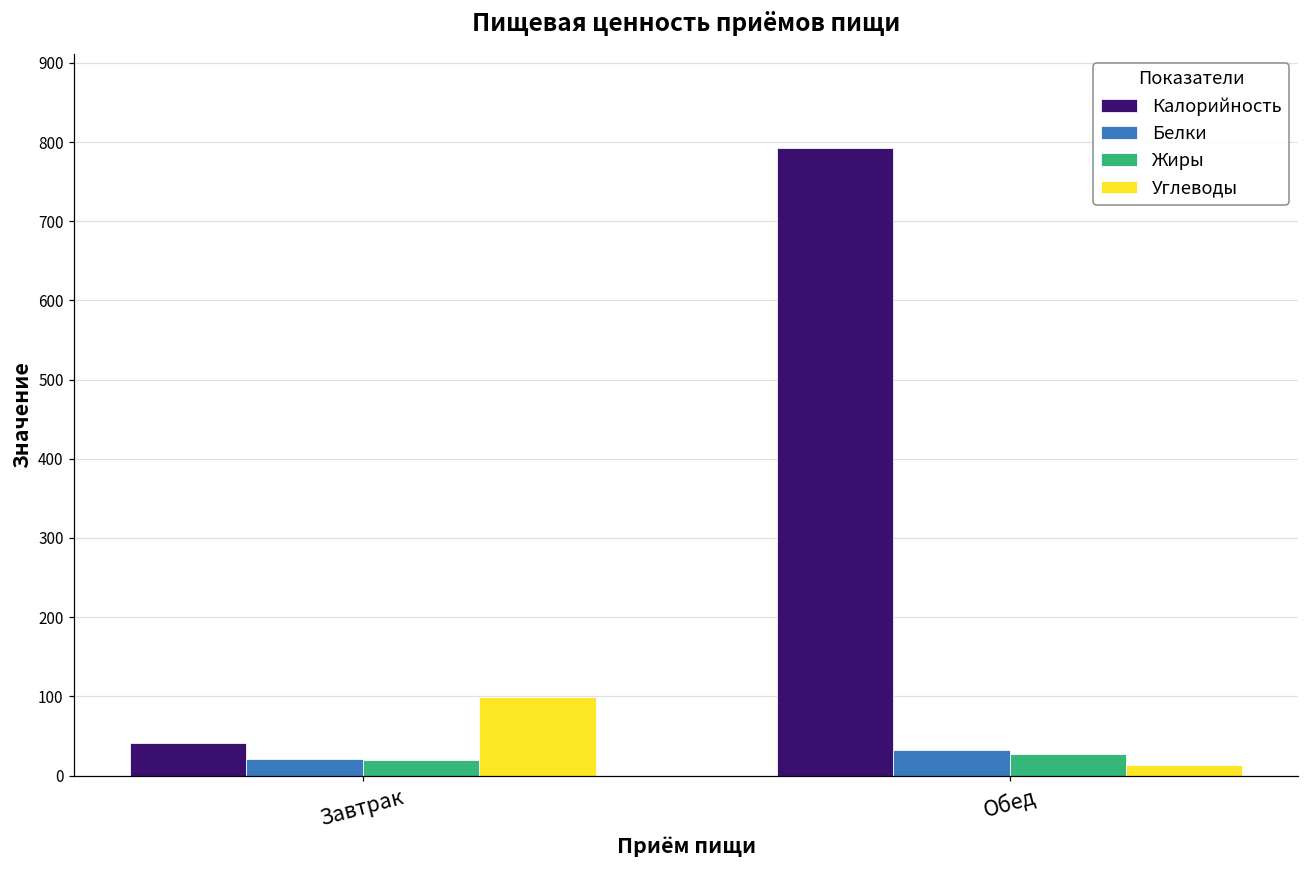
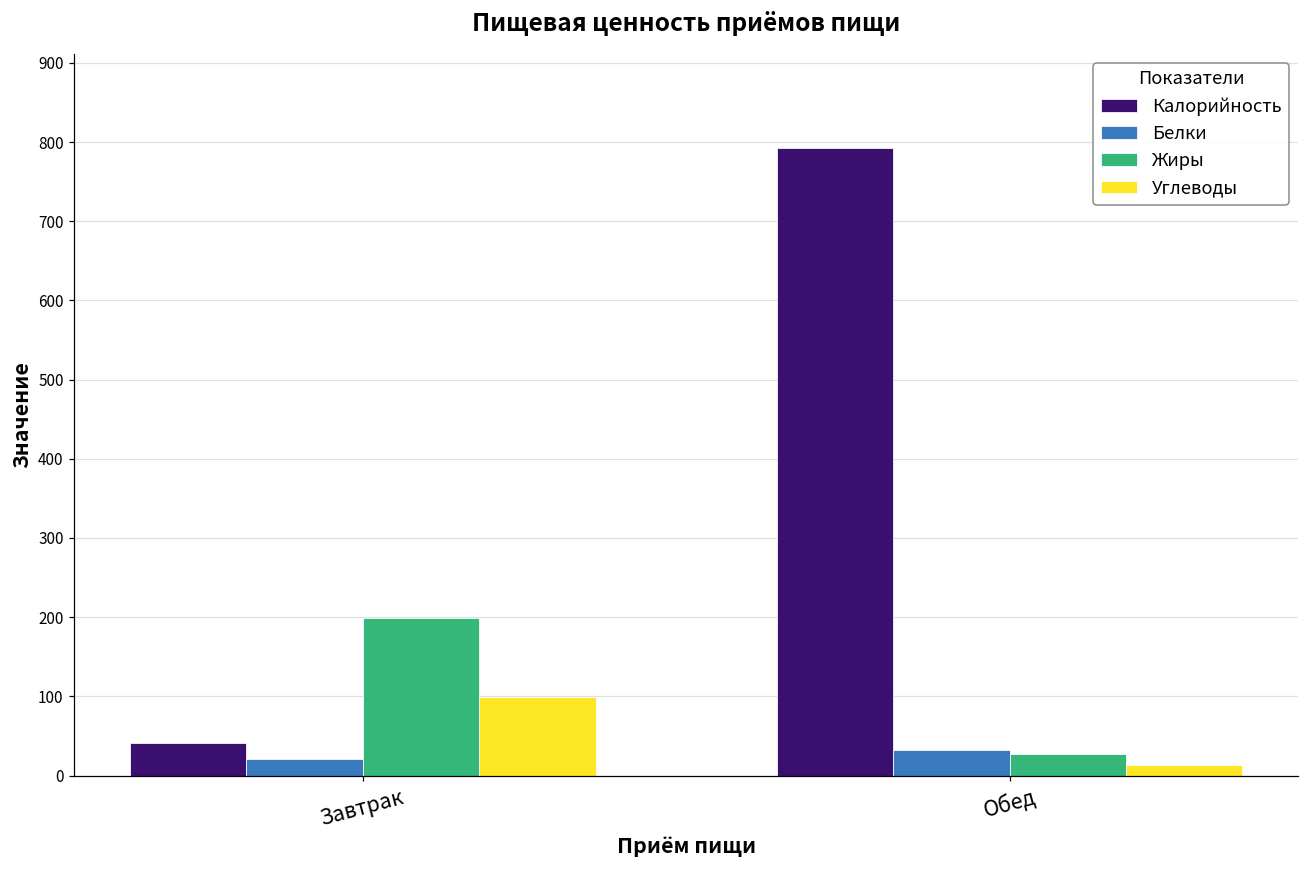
Жиры, Завтрак: 20 -> 200
